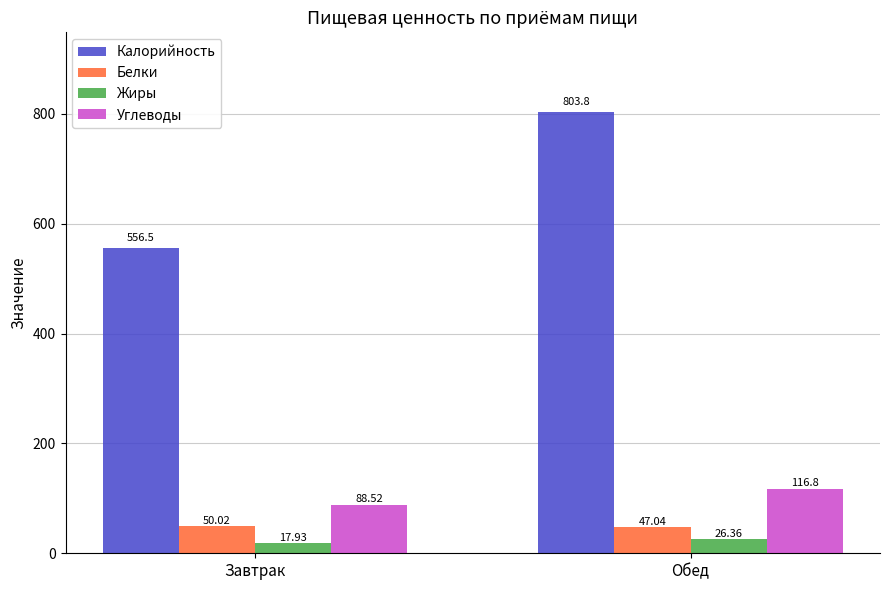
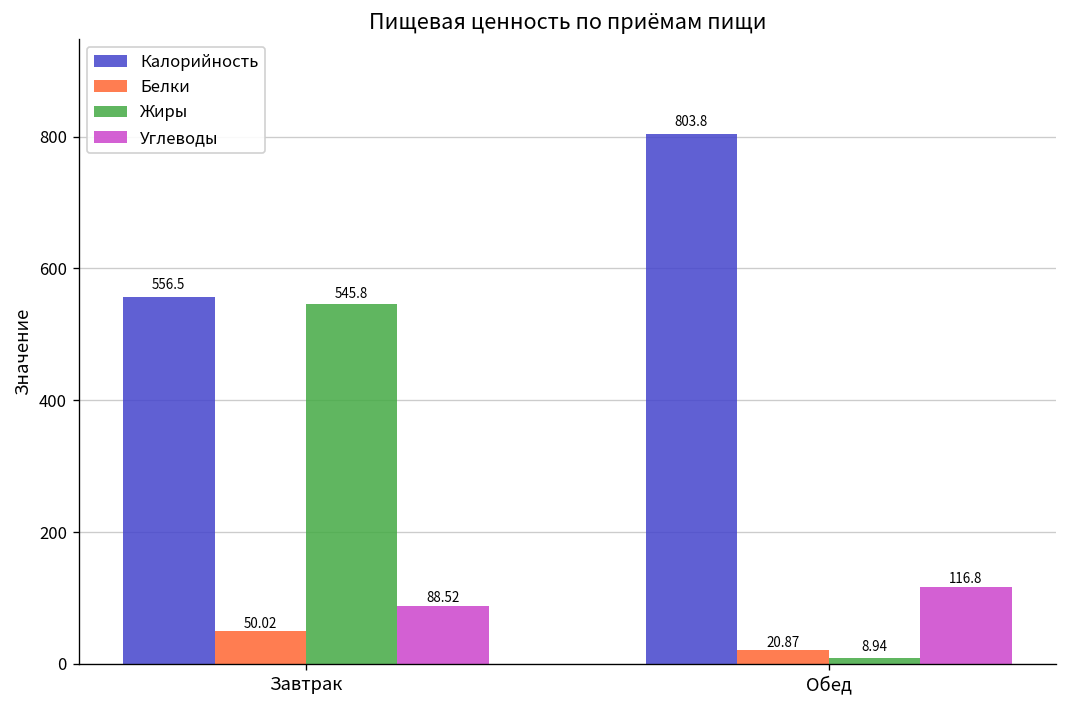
Жиры, Завтрак: 17.93 -> 545.8
Белки, Обед: 47.04 -> 20.87
Жиры, Обед: 26.36 -> 8.94
